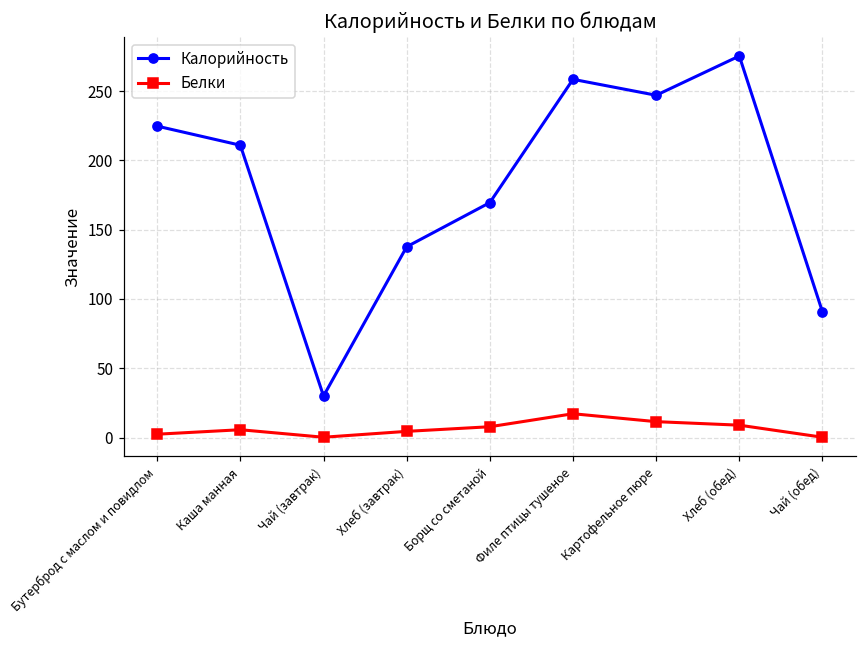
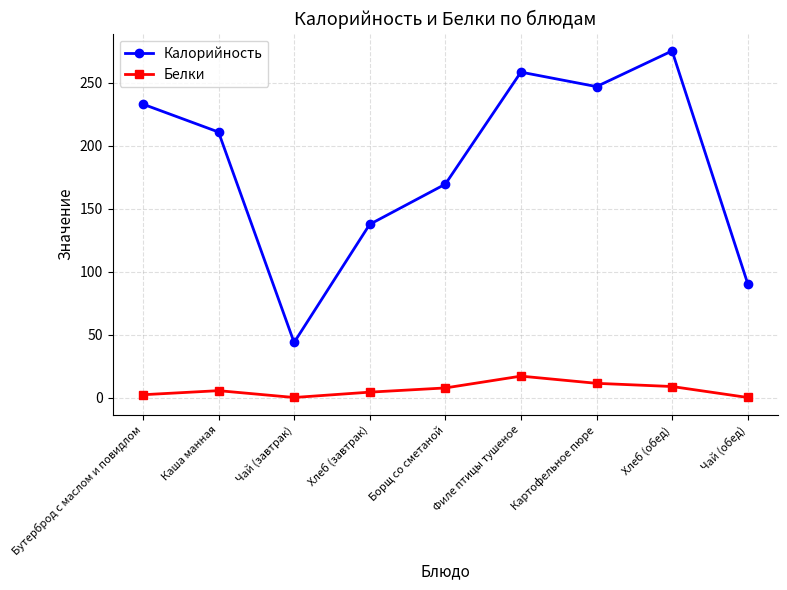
Калорийность, Бутерброд с маслом и повидлом: 225 -> 233
Калорийность, Чай (завтрак): 30 -> 44
